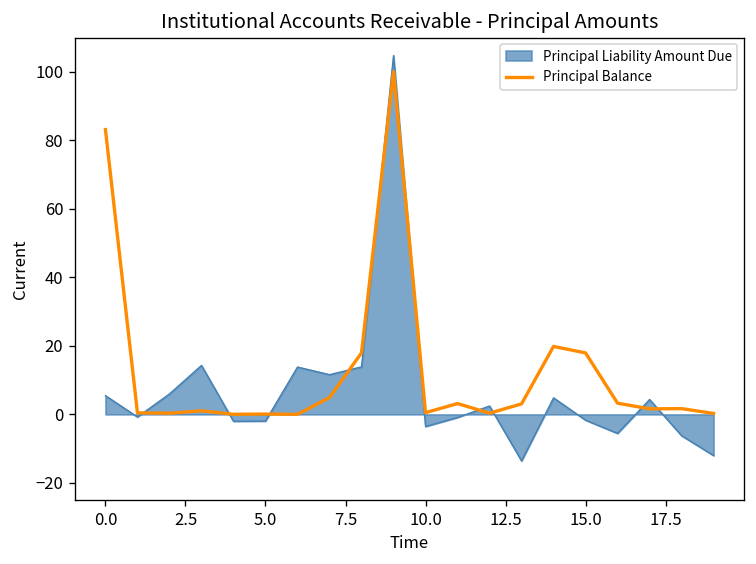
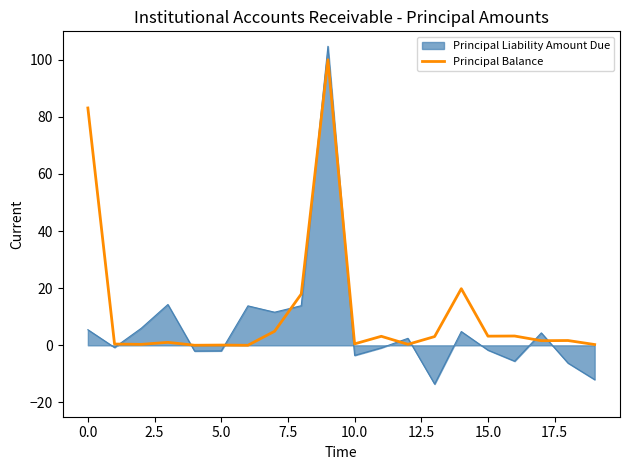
Principal Balance, 15.0: 18 -> 3
